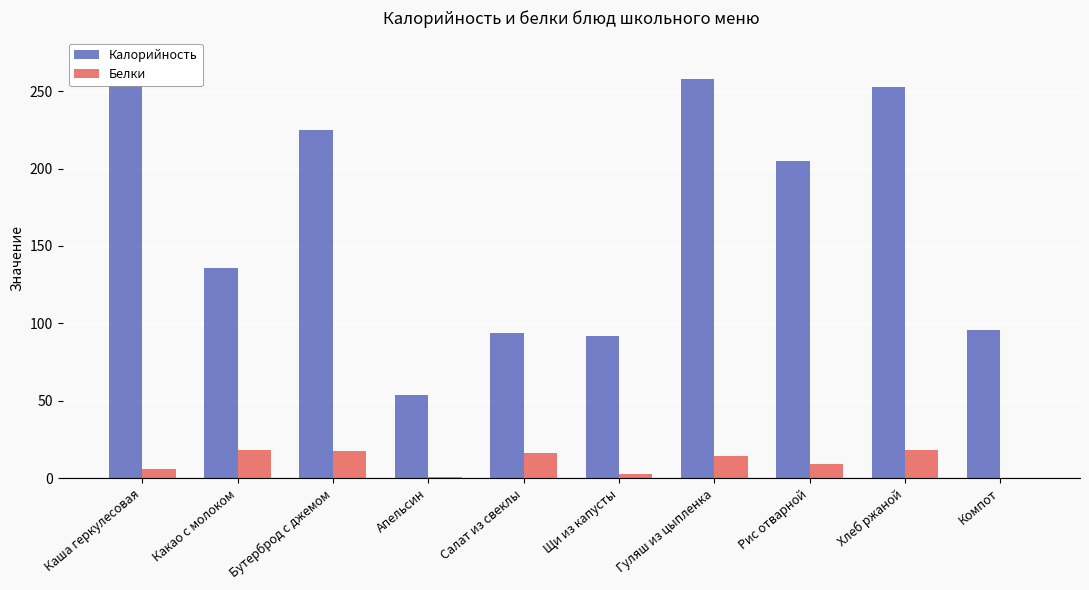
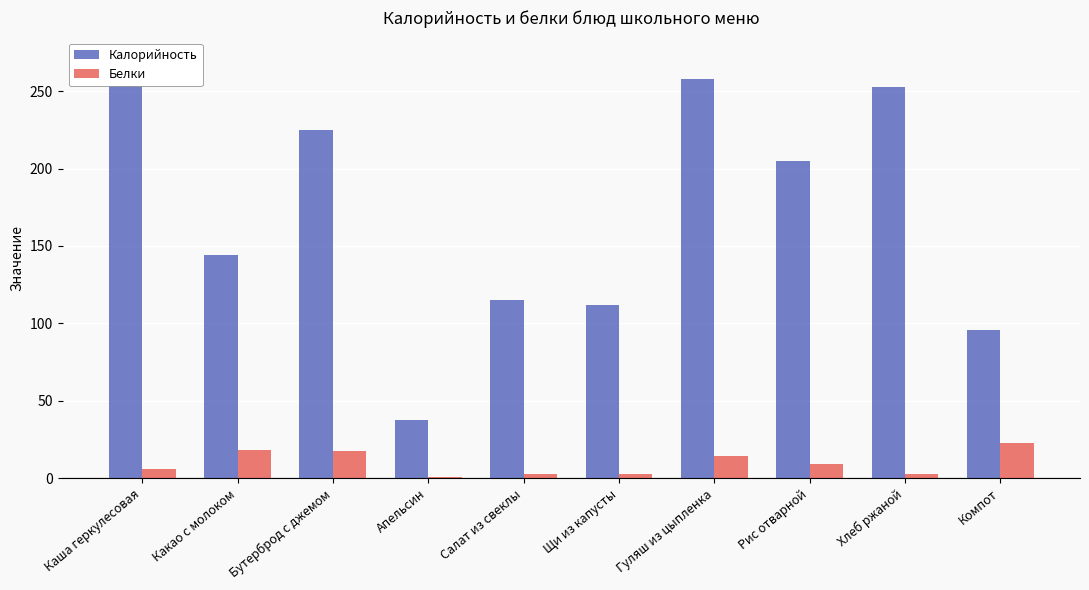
Калорийность, Какао с молоком: 136 -> 144
Калорийность, Апельсин: 54 -> 38
Калорийность, Салат из свеклы: 94 -> 115
Белки, Салат из свеклы: 16 -> 3
Калорийность, Щи из капусты: 92 -> 112
Белки, Хлеб ржаной: 18 -> 3
Белки, Компот: 0 -> 23
